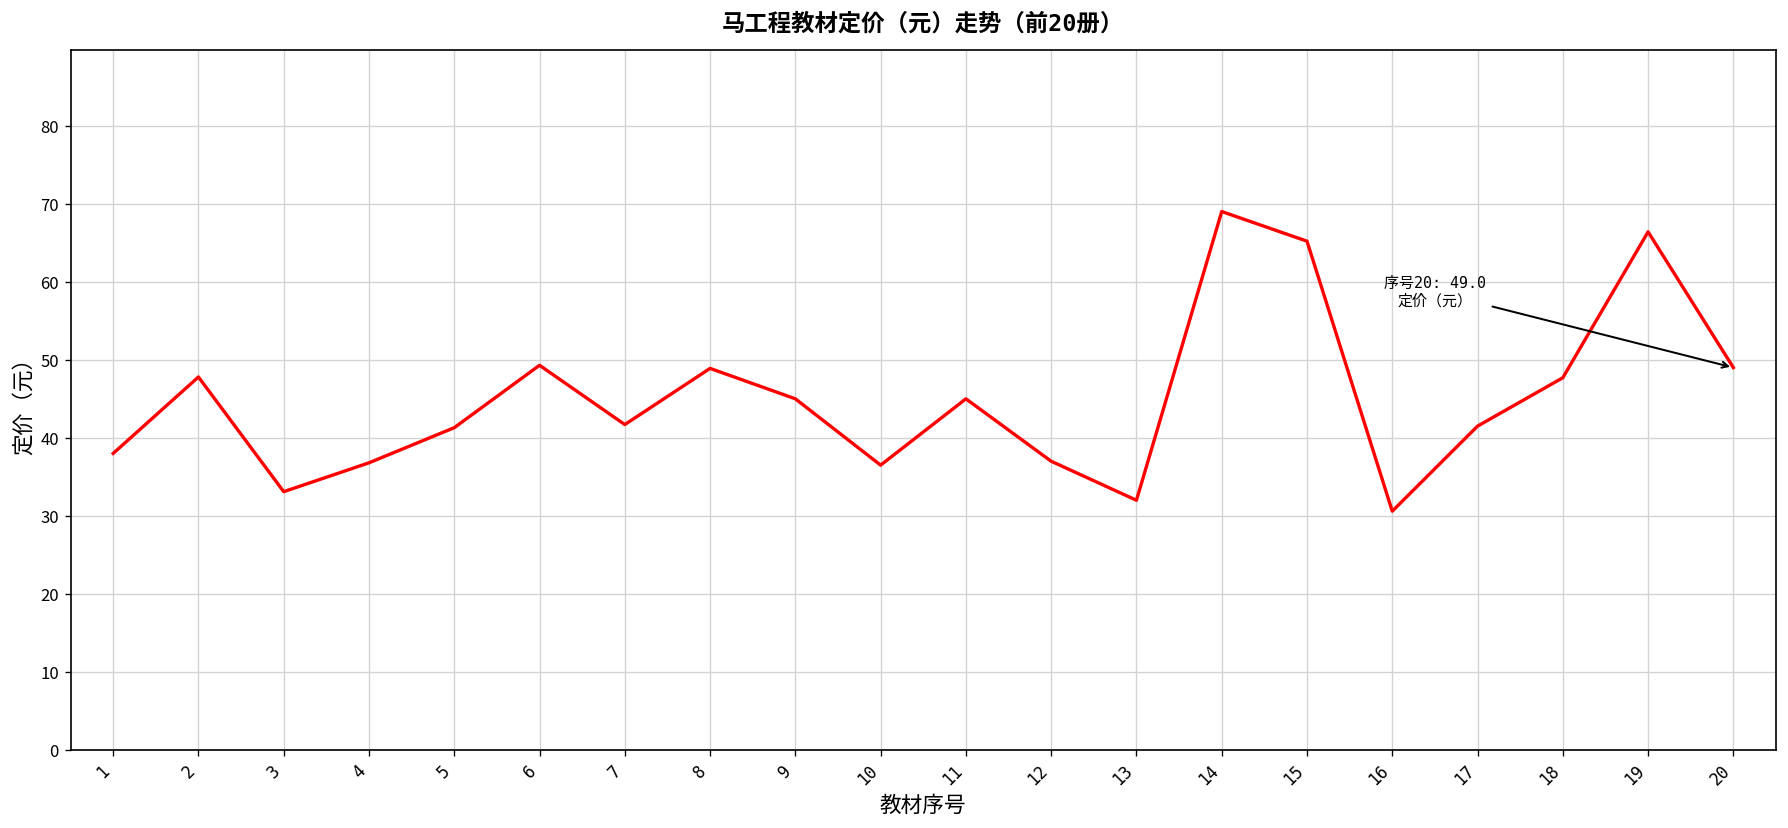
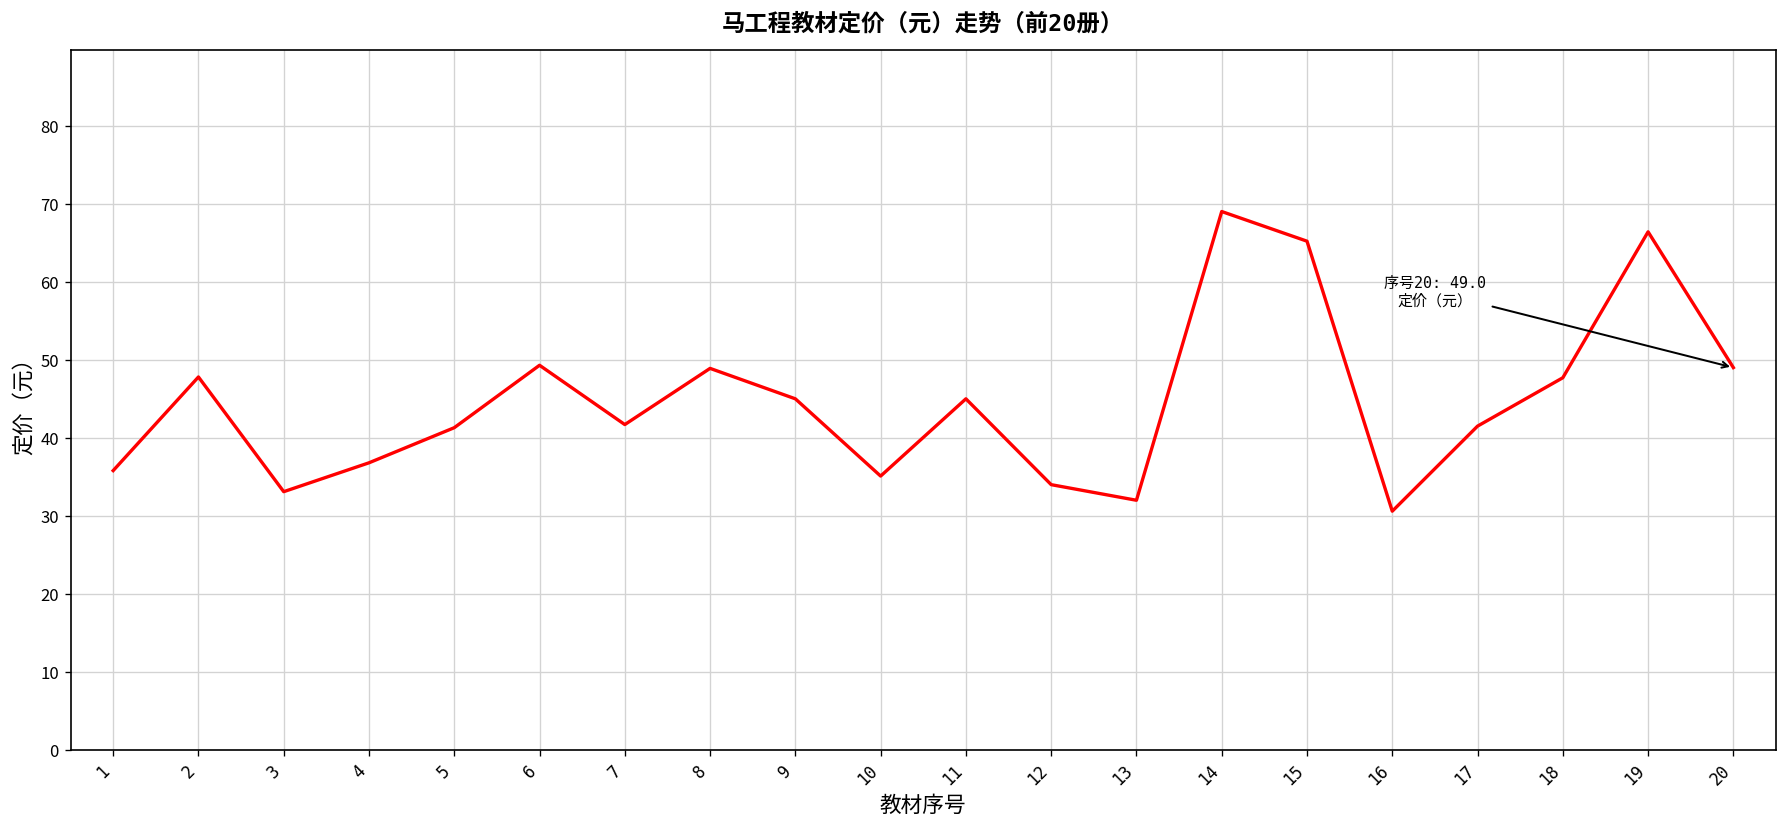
1: 38 -> 36
10: 37 -> 35
12: 37 -> 34
